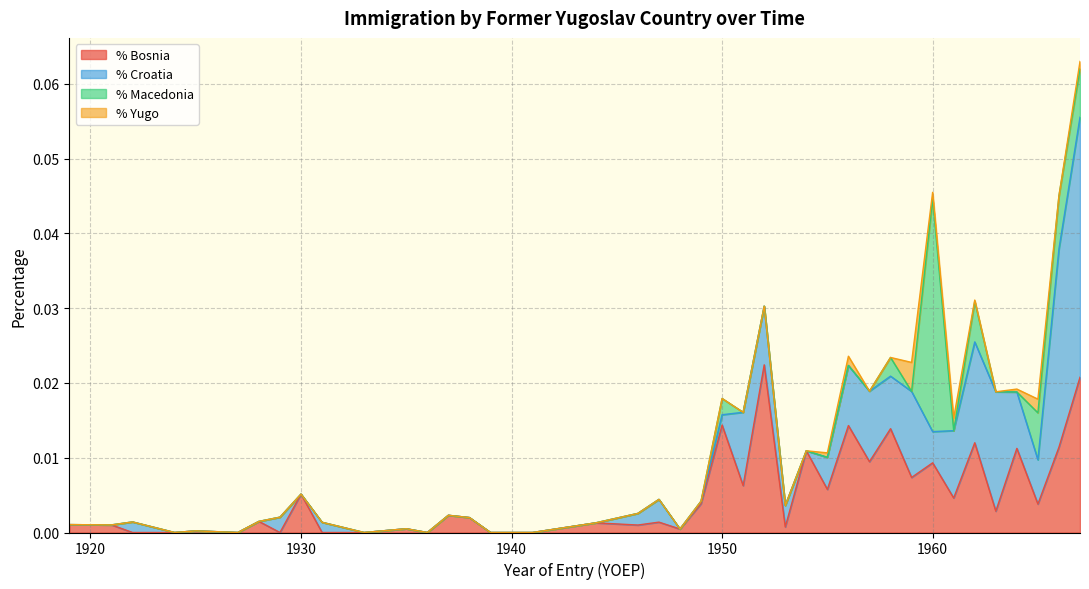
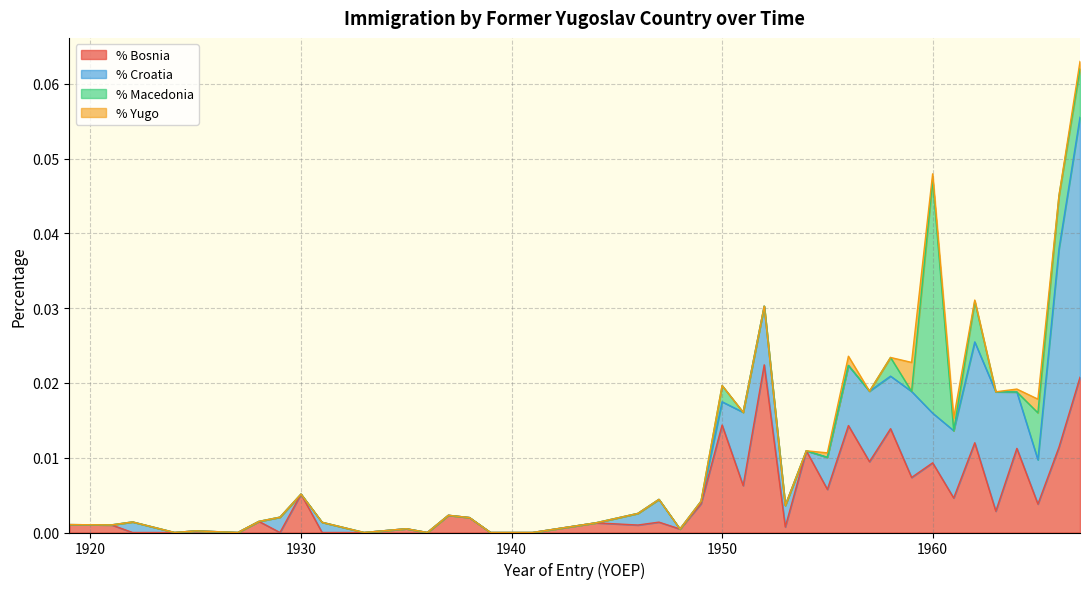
% Croatia, 1950: 0.001 -> 0.003
% Croatia, 1960: 0.004 -> 0.007
